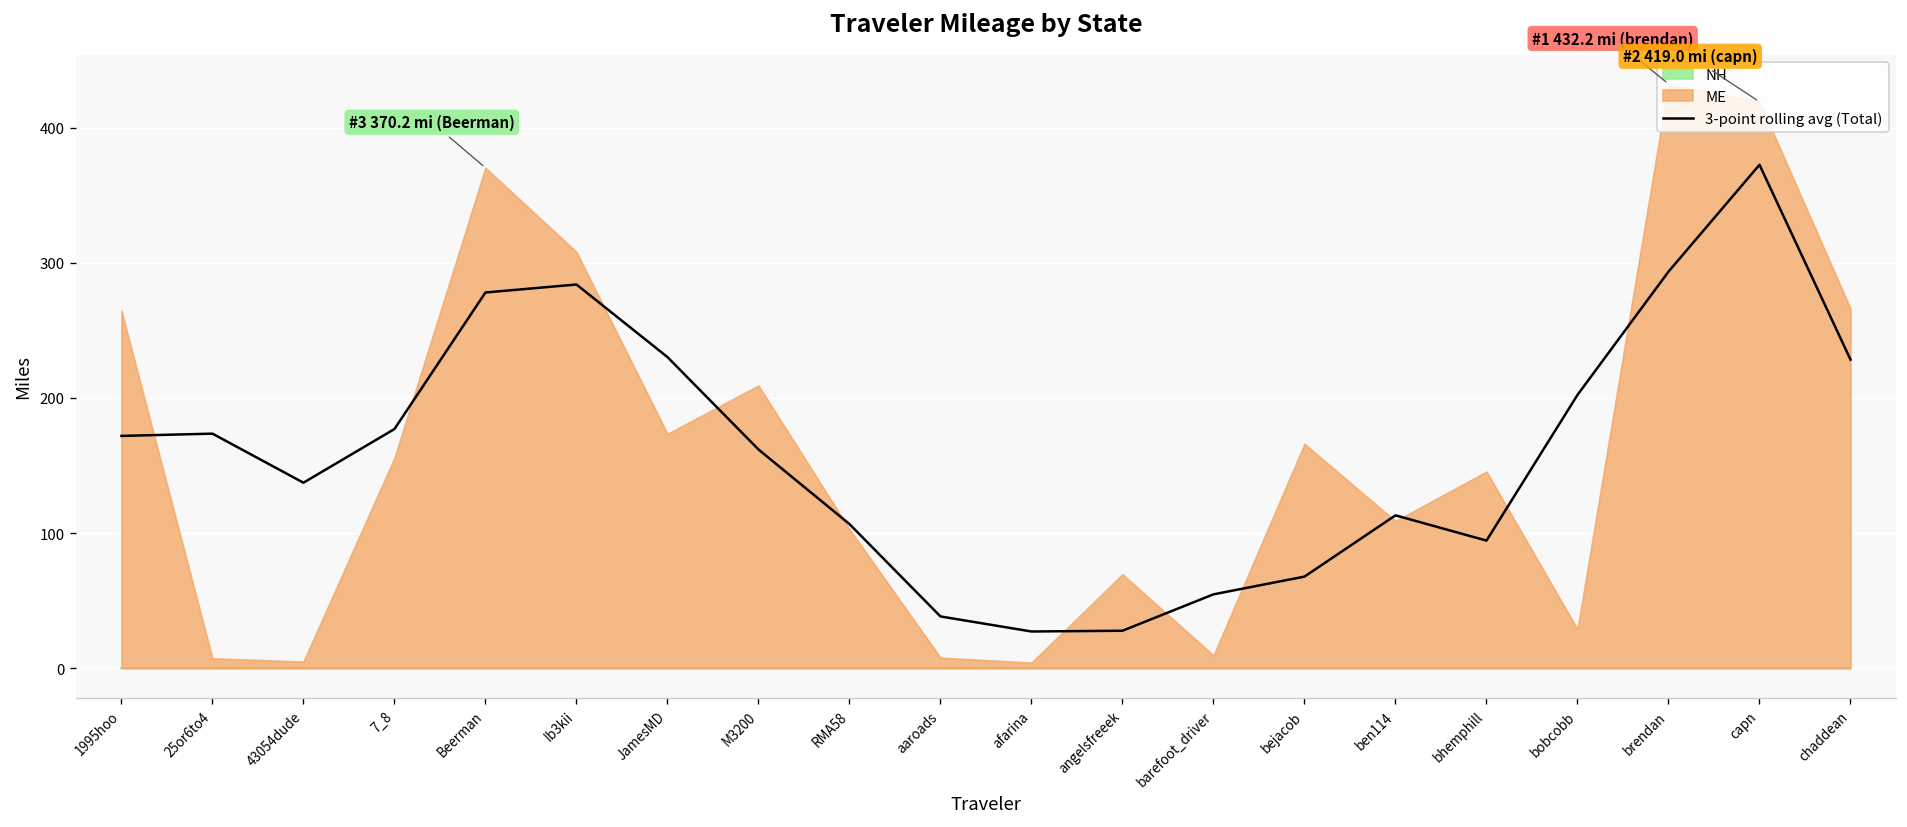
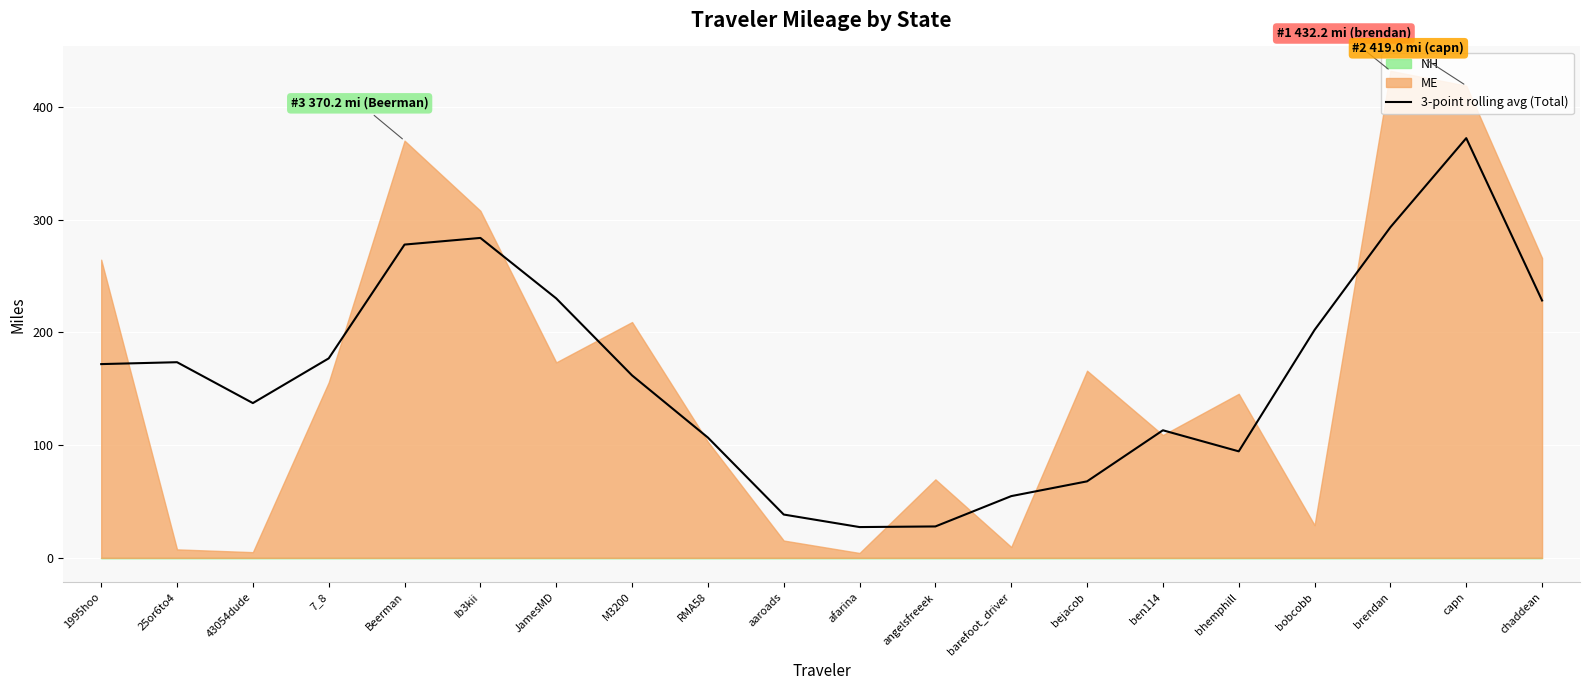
ME, aaroads: 8 -> 15
